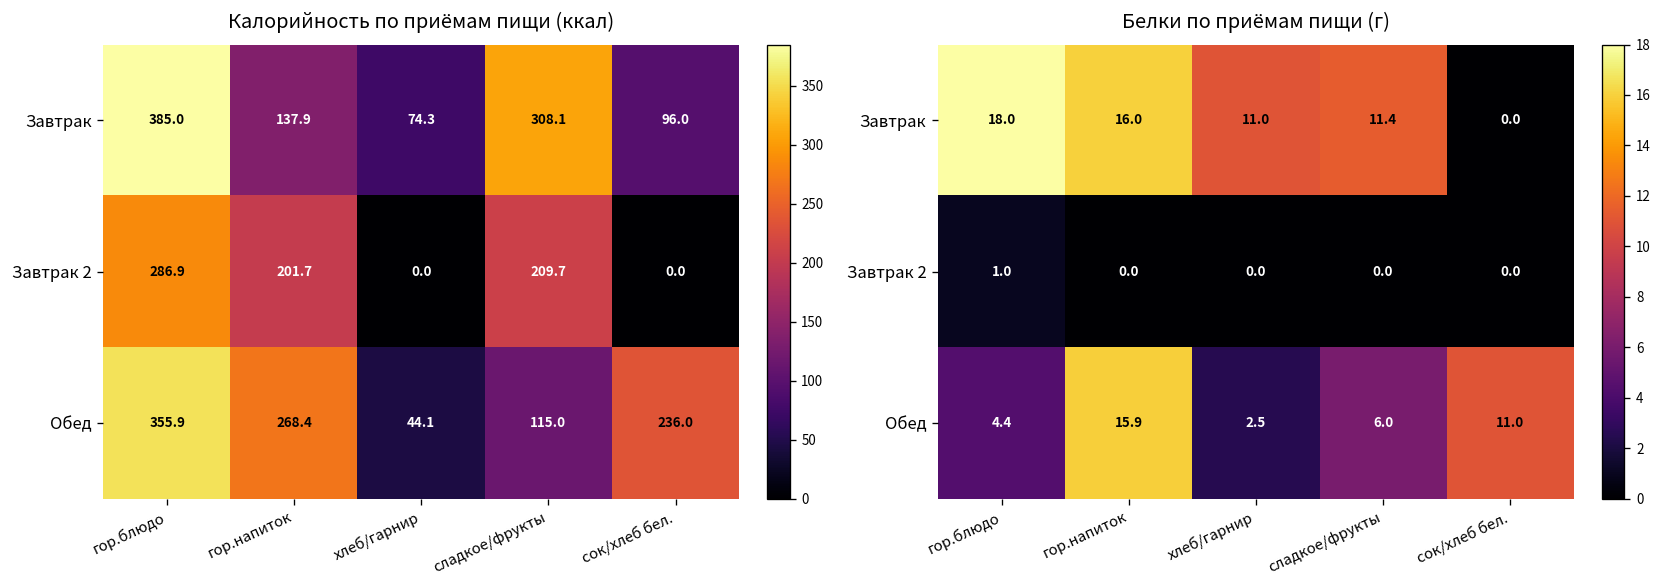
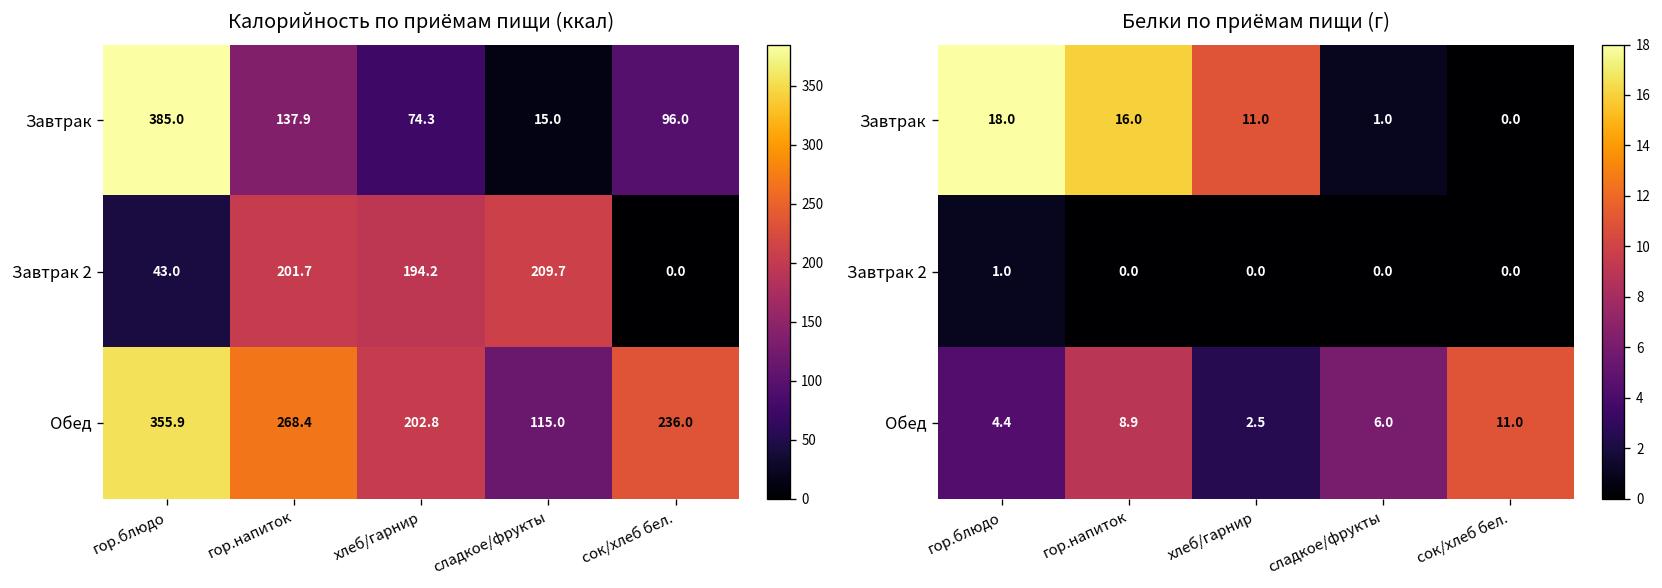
Калорийность по приёмам пищи (ккал), Завтрак, сладкое/фрукты: 308.1 -> 15.0
Калорийность по приёмам пищи (ккал), Завтрак 2, гор.блюдо: 286.9 -> 43.0
Калорийность по приёмам пищи (ккал), Завтрак 2, хлеб/гарнир: 0.0 -> 194.2
Калорийность по приёмам пищи (ккал), Обед, хлеб/гарнир: 44.1 -> 202.8
Белки по приёмам пищи (г), Завтрак, сладкое/фрукты: 11.4 -> 1.0
Белки по приёмам пищи (г), Обед, гор.напиток: 15.9 -> 8.9
